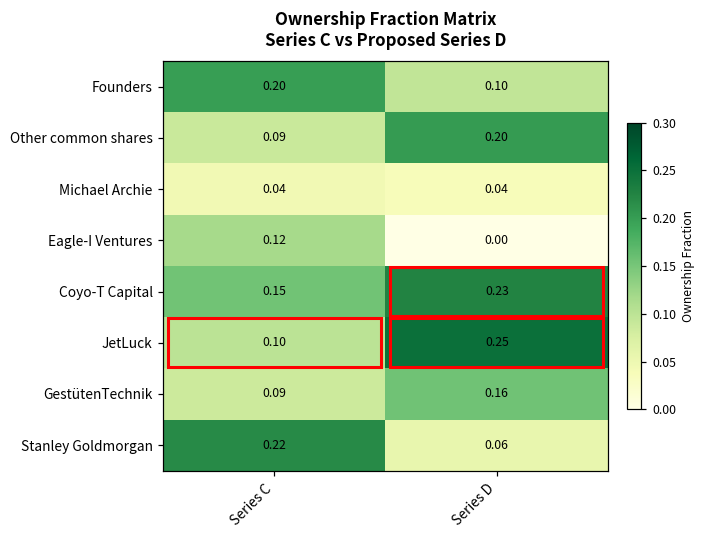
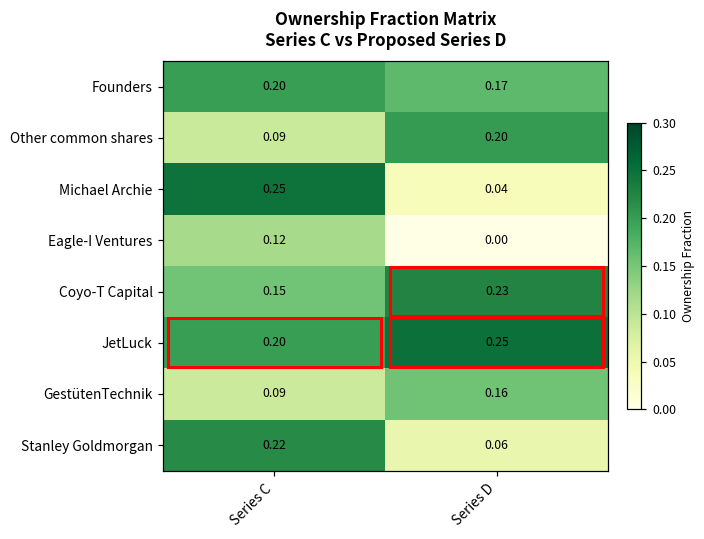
Founders, Series D: 0.10 -> 0.17
Michael Archie, Series C: 0.04 -> 0.25
JetLuck, Series C: 0.10 -> 0.20
